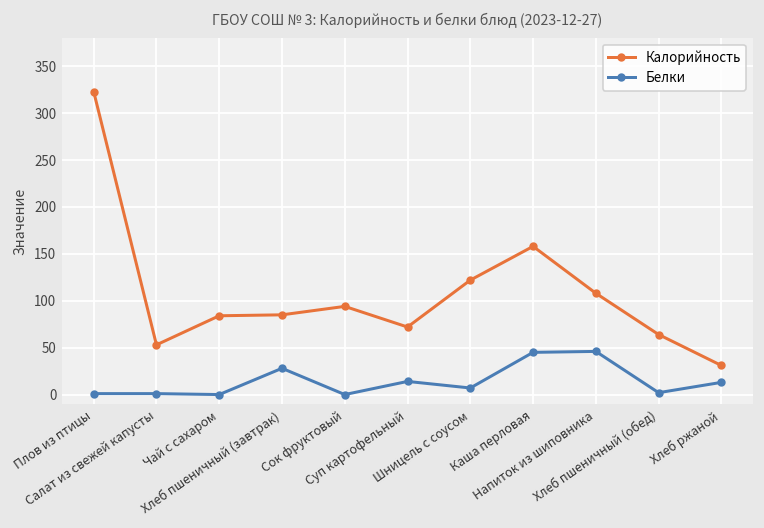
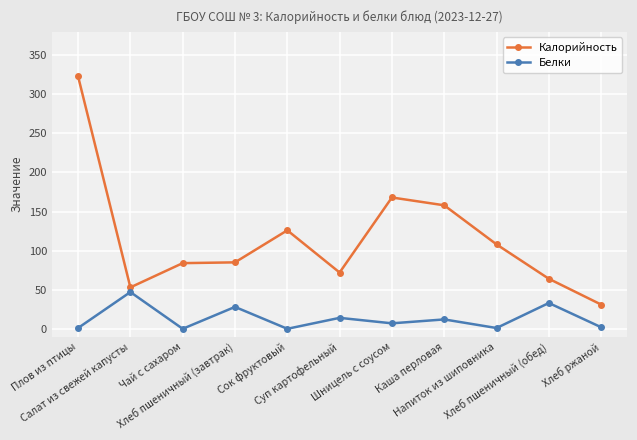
Белки, Салат из свежей капусты: 0 -> 50
Калорийность, Сок фруктовый: 90 -> 130
Калорийность, Шницель с соусом: 120 -> 170
Белки, Каша перловая: 50 -> 10
Белки, Напиток из шиповника: 50 -> 0
Белки, Хлеб пшеничный (обед): 0 -> 30
Белки, Хлеб ржаной: 10 -> 0
